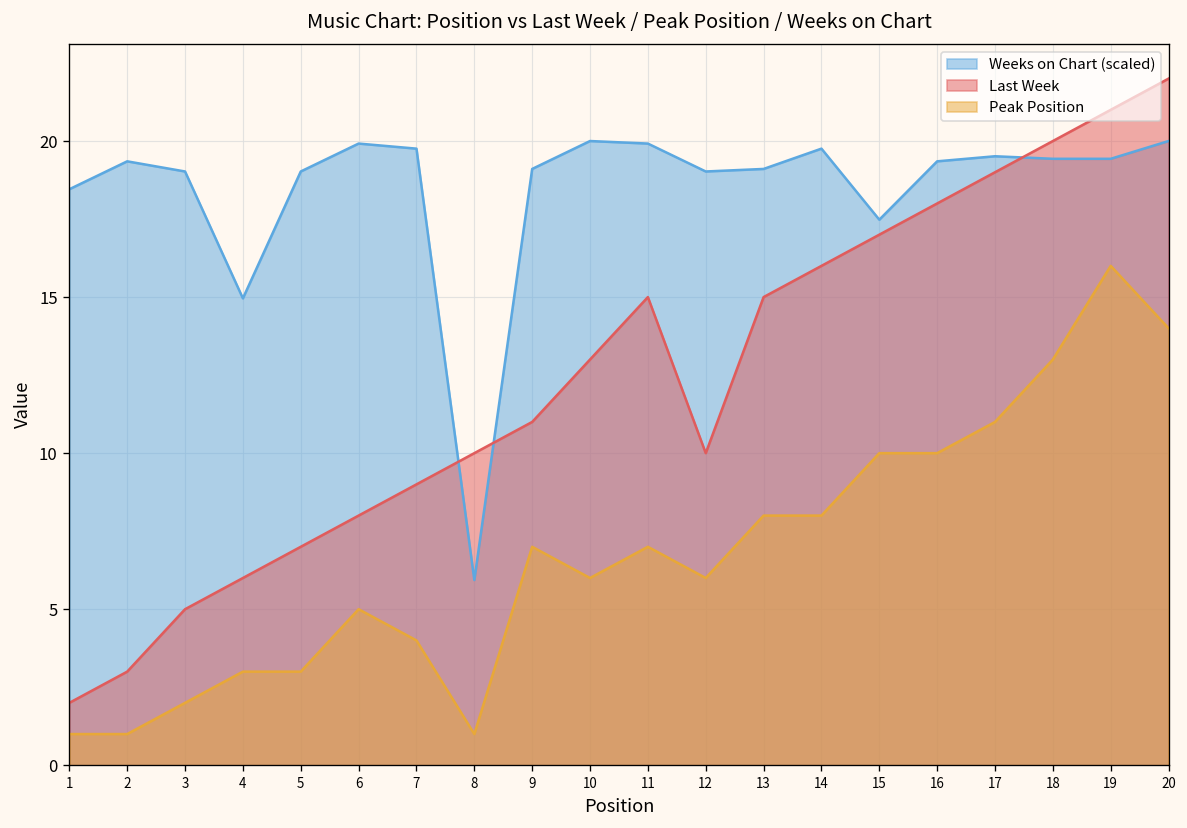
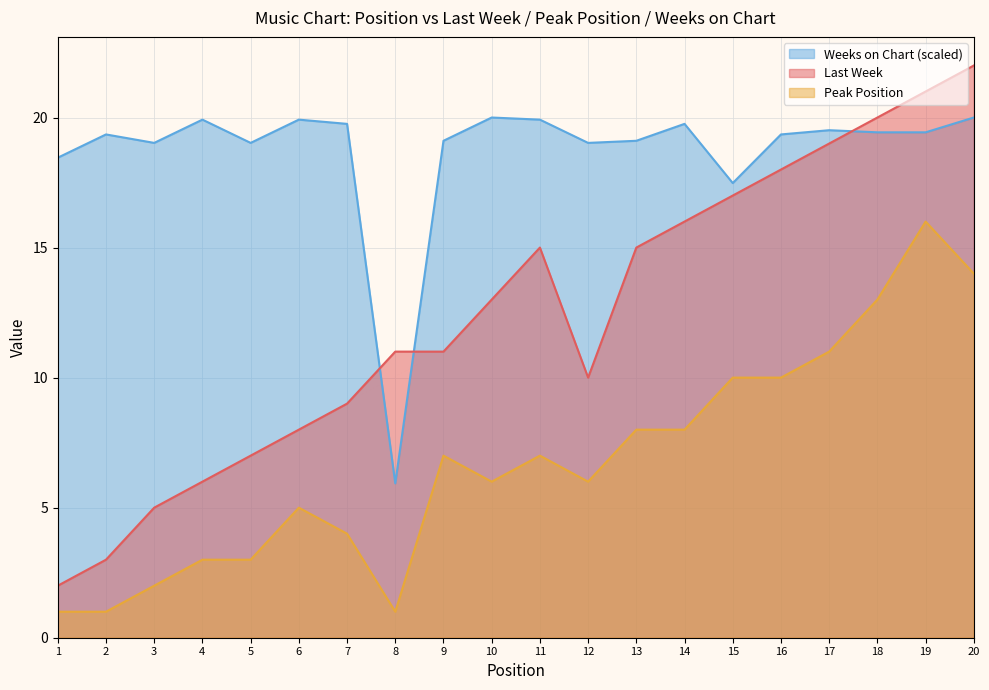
Weeks on Chart (scaled), 4: 15.0 -> 19.9
Last Week, 8: 10 -> 11
